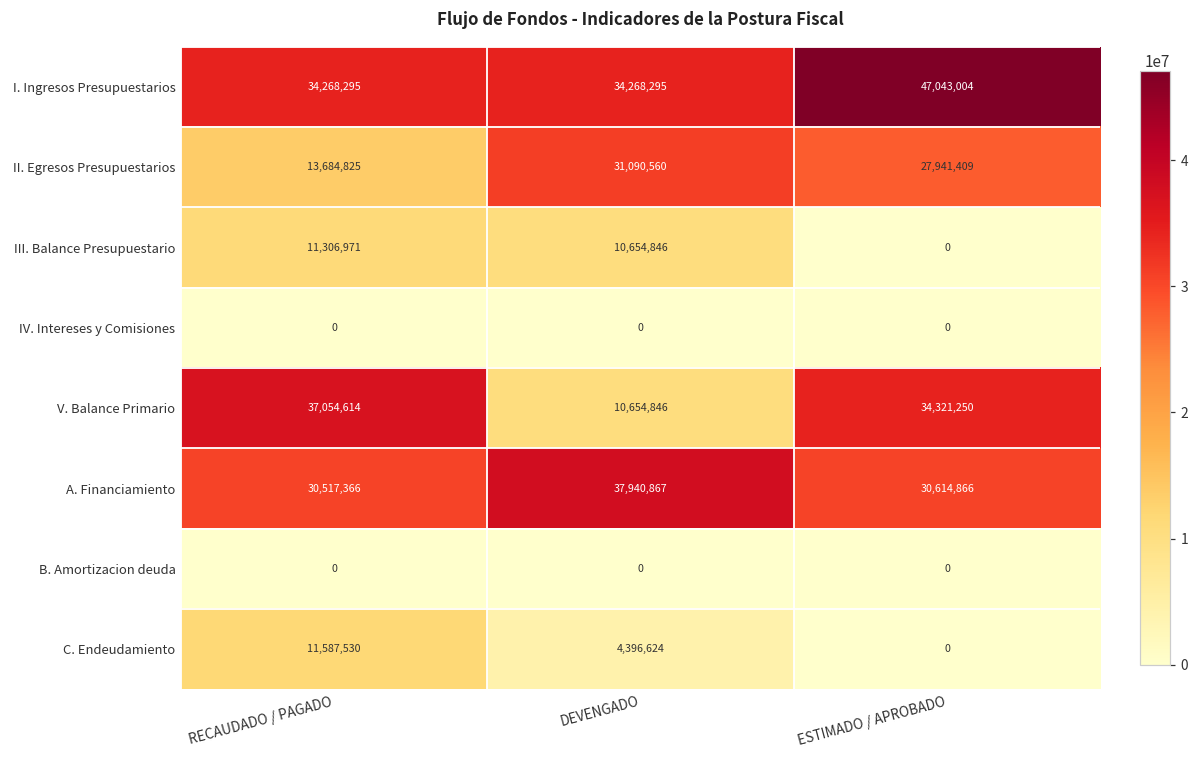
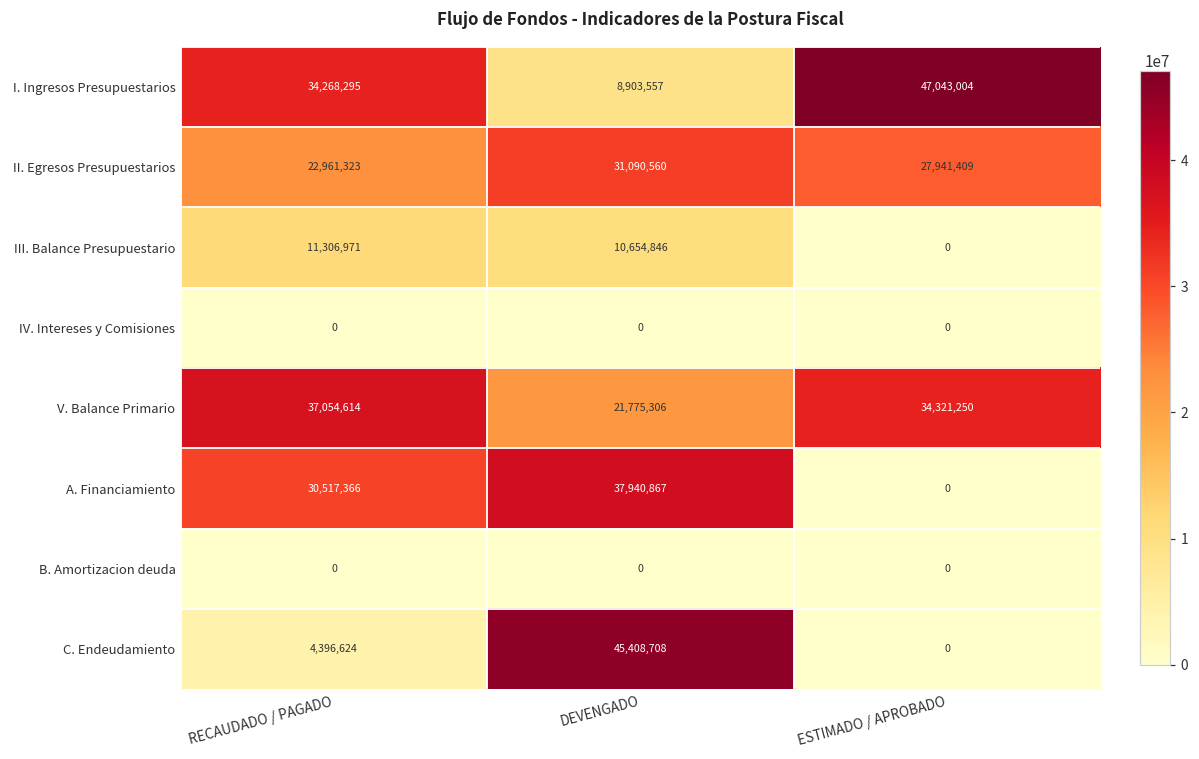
I. Ingresos Presupuestarios, DEVENGADO: 34,268,295 -> 8,903,557
II. Egresos Presupuestarios, RECAUDADO / PAGADO: 13,684,825 -> 22,961,323
V. Balance Primario, DEVENGADO: 10,654,846 -> 21,775,306
A. Financiamiento, ESTIMADO / APROBADO: 30,614,866 -> 0
C. Endeudamiento, RECAUDADO / PAGADO: 11,587,530 -> 4,396,624
C. Endeudamiento, DEVENGADO: 4,396,624 -> 45,408,708
